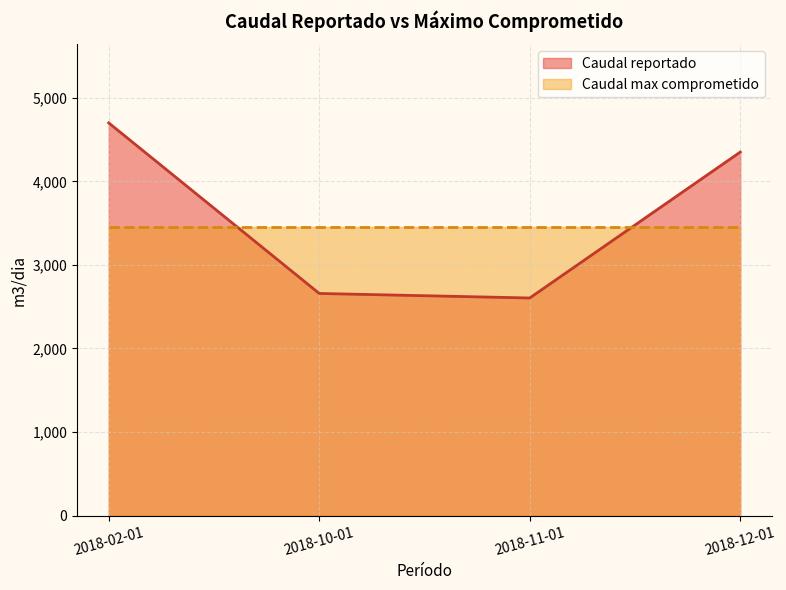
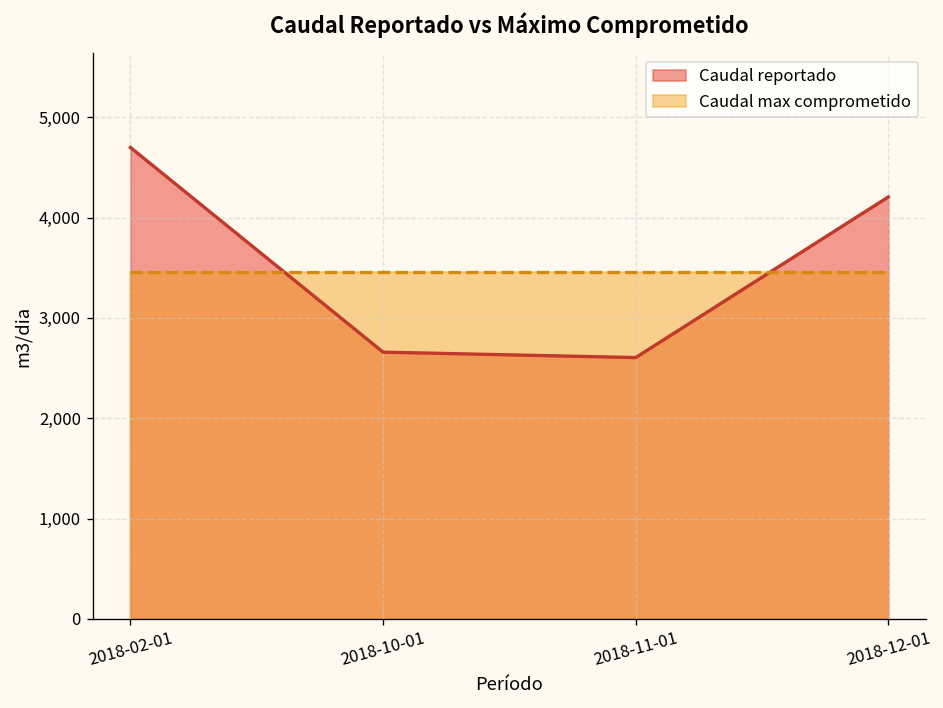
Caudal reportado, 2018-12-01: 4,300 -> 4,200
